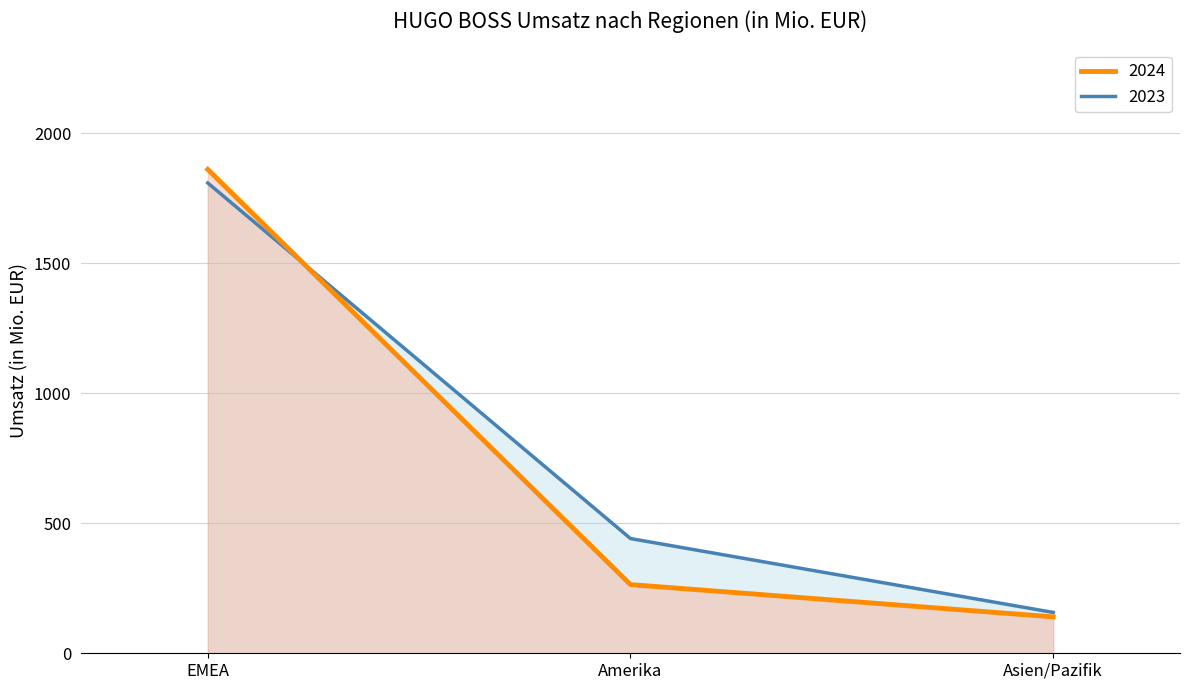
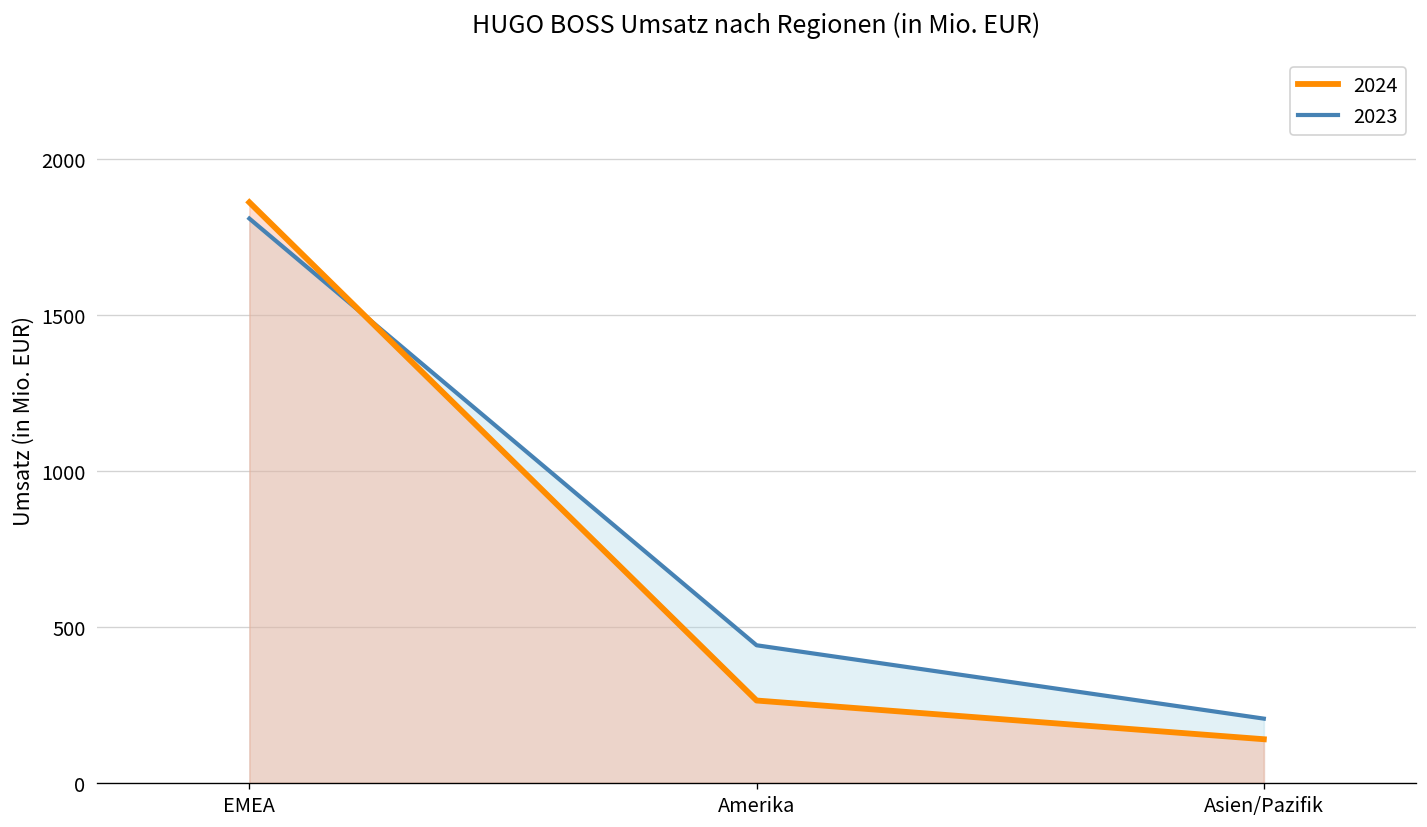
2023, Asien/Pazifik: 160 -> 210
